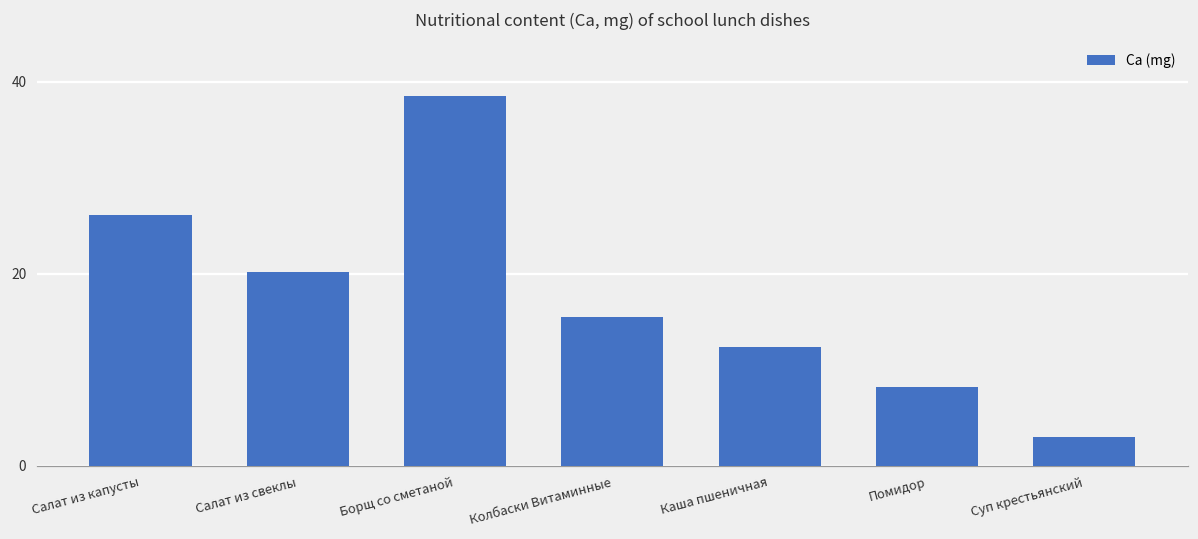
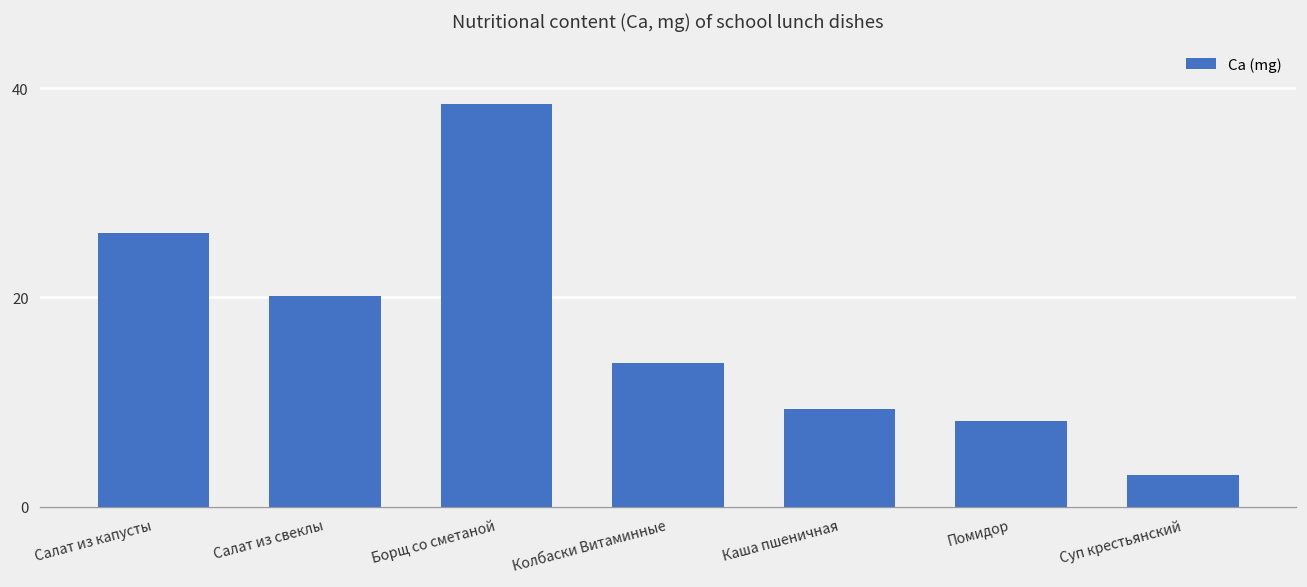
Колбаски Витаминные: 15 -> 14
Каша пшеничная: 12 -> 9
